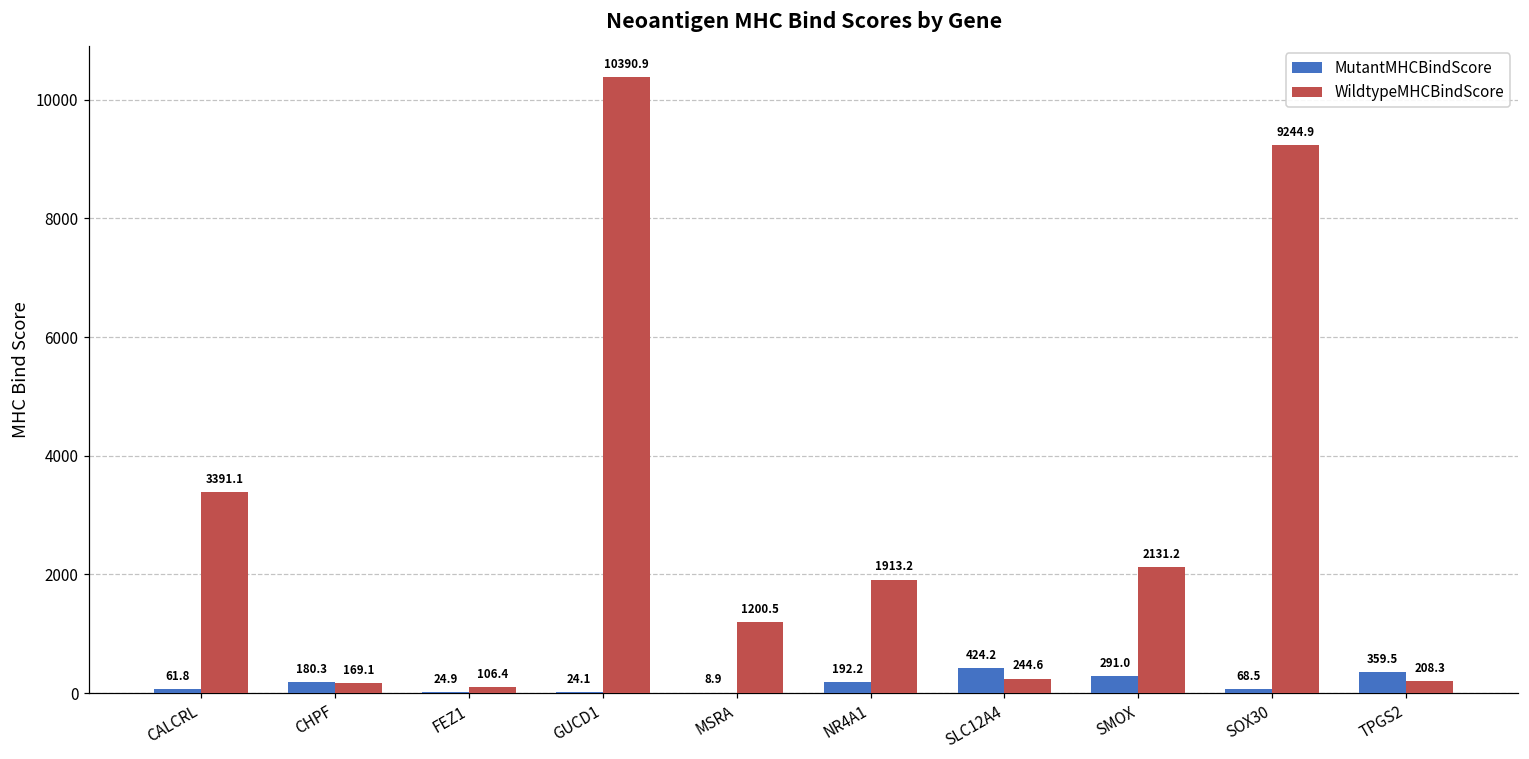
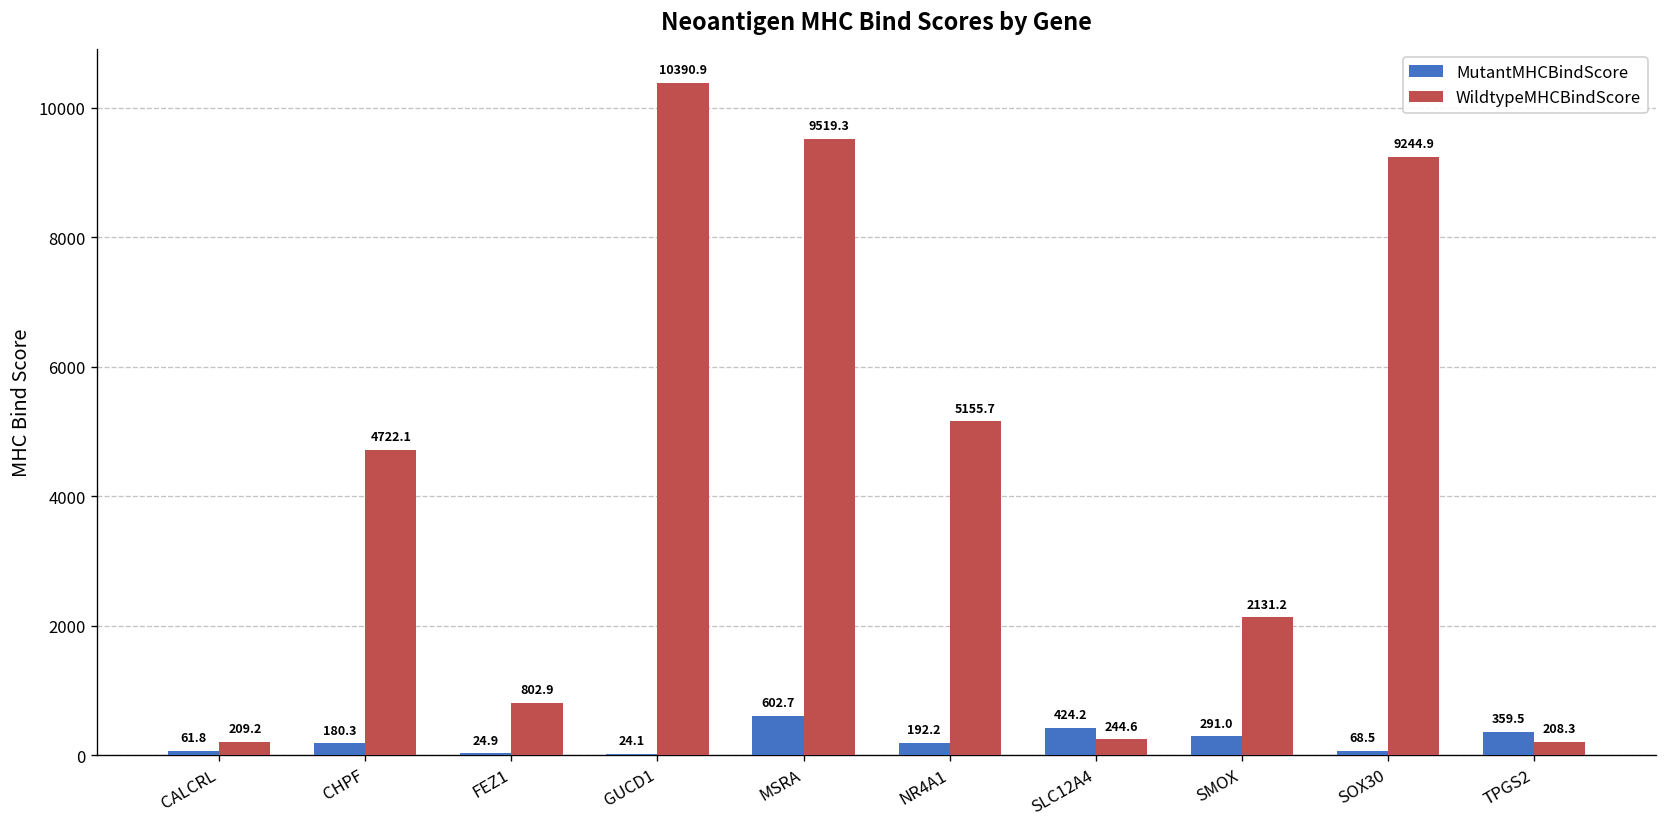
WildtypeMHCBindScore, CALCRL: 3391.1 -> 209.2
WildtypeMHCBindScore, CHPF: 169.1 -> 4722.1
WildtypeMHCBindScore, FEZ1: 106.4 -> 802.9
MutantMHCBindScore, MSRA: 8.9 -> 602.7
WildtypeMHCBindScore, MSRA: 1200.5 -> 9519.3
WildtypeMHCBindScore, NR4A1: 1913.2 -> 5155.7
